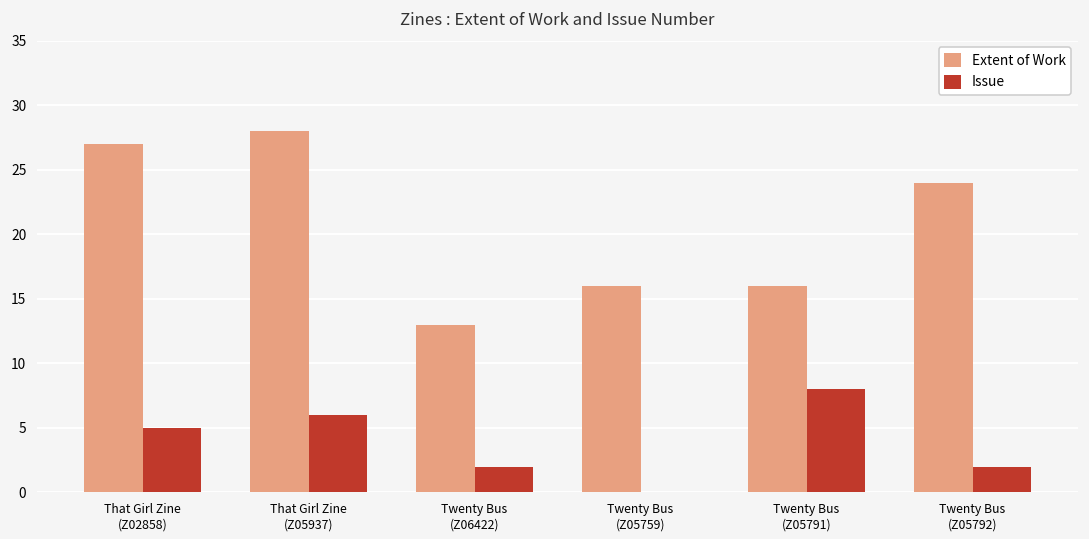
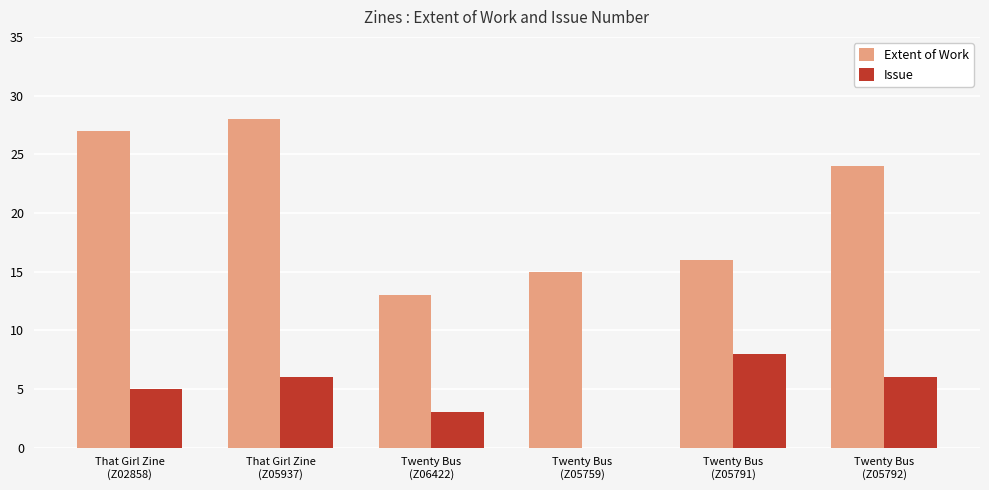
Issue, Twenty Bus (Z06422): 2 -> 3
Extent of Work, Twenty Bus (Z05759): 16 -> 15
Issue, Twenty Bus (Z05792): 2 -> 6
